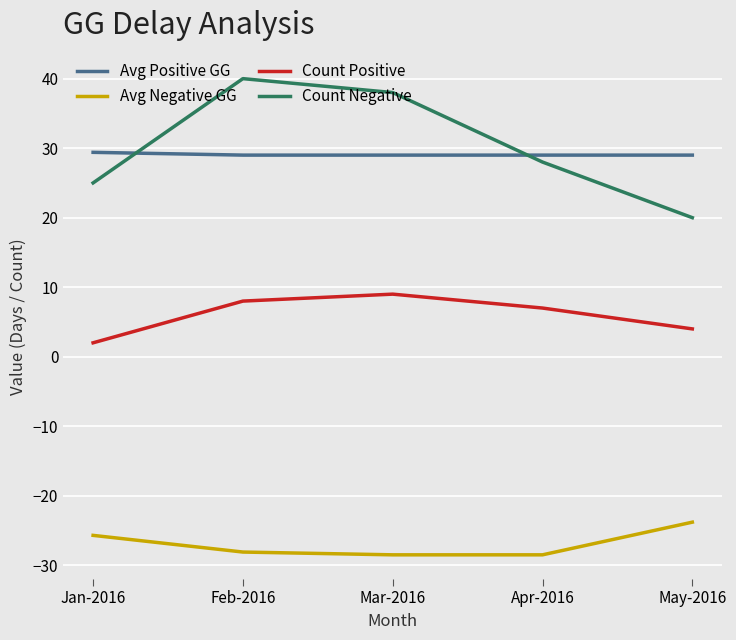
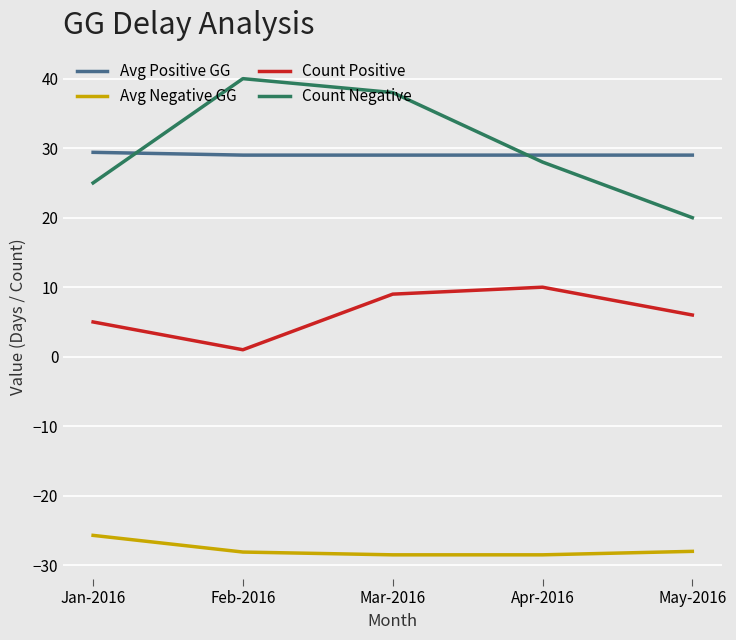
Count Positive, Jan-2016: 2 -> 5
Count Positive, Feb-2016: 8 -> 1
Count Positive, Apr-2016: 7 -> 10
Avg Negative GG, May-2016: -24 -> -28
Count Positive, May-2016: 4 -> 6
